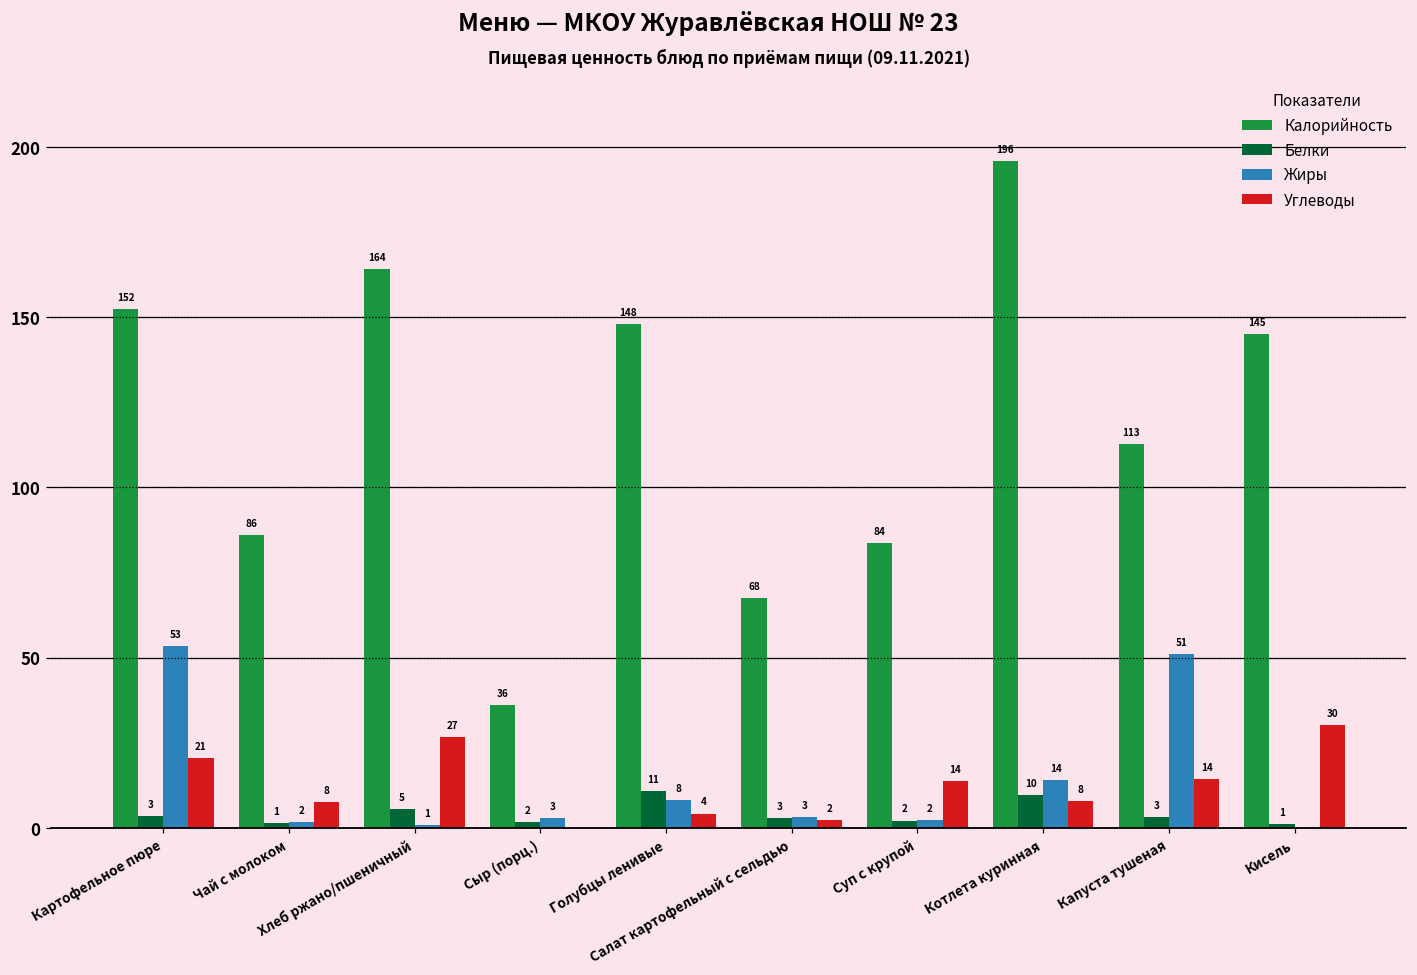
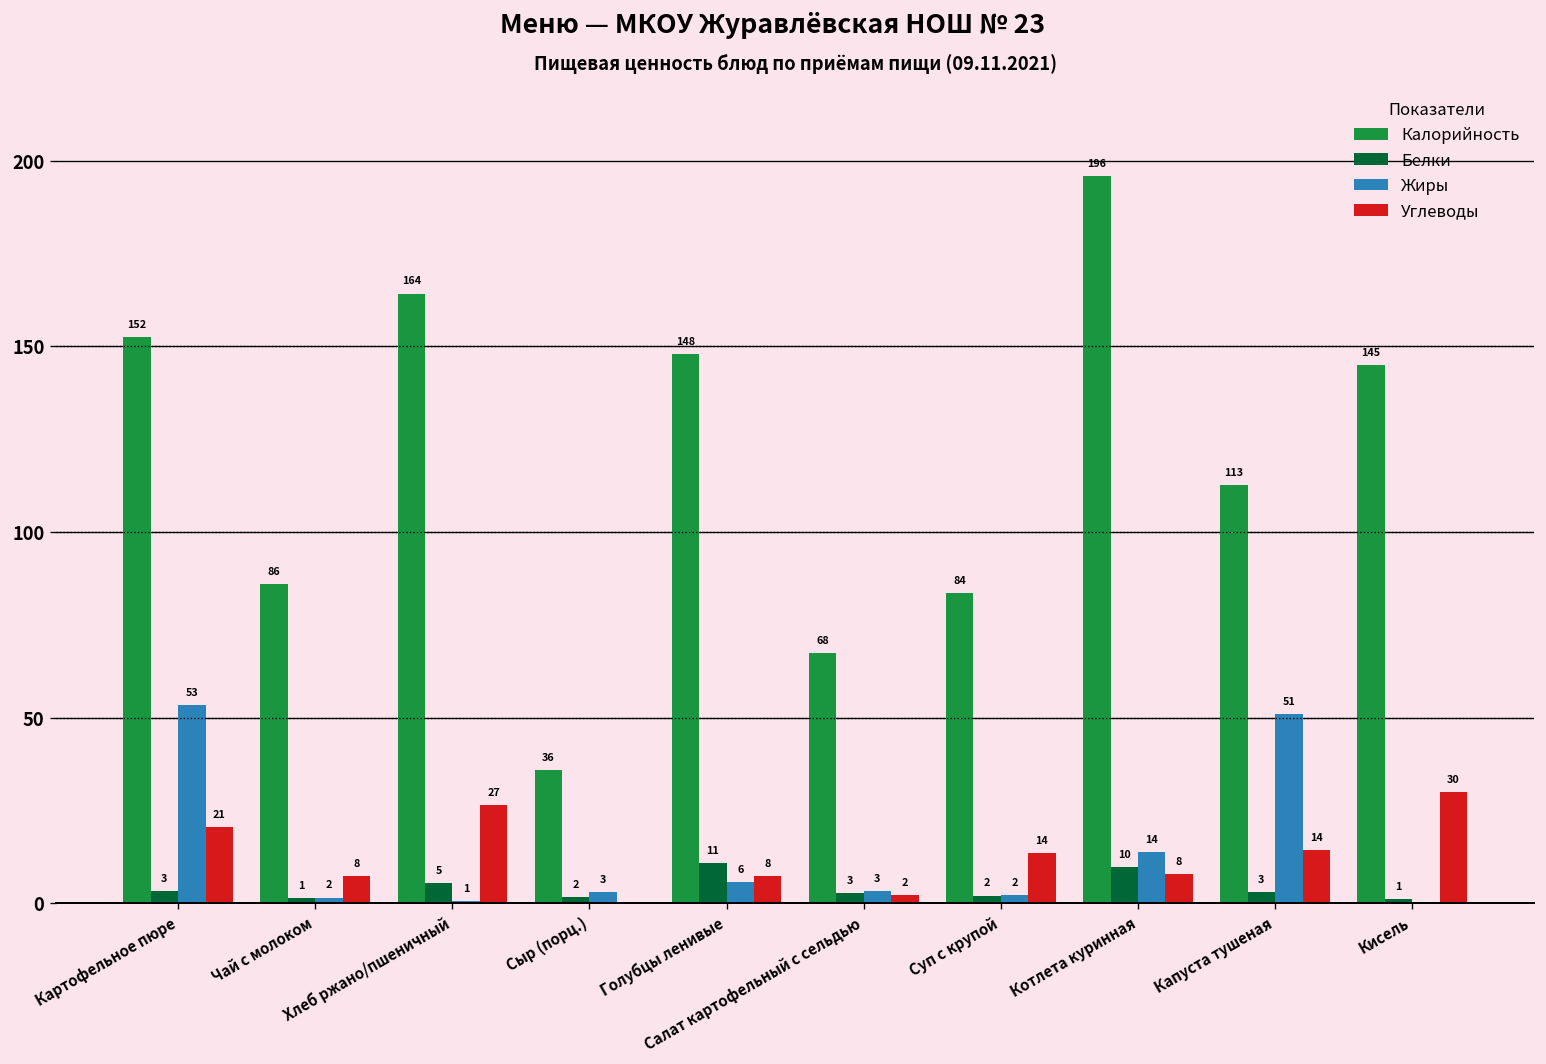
Жиры, Голубцы ленивые: 8 -> 6
Углеводы, Голубцы ленивые: 4 -> 8
